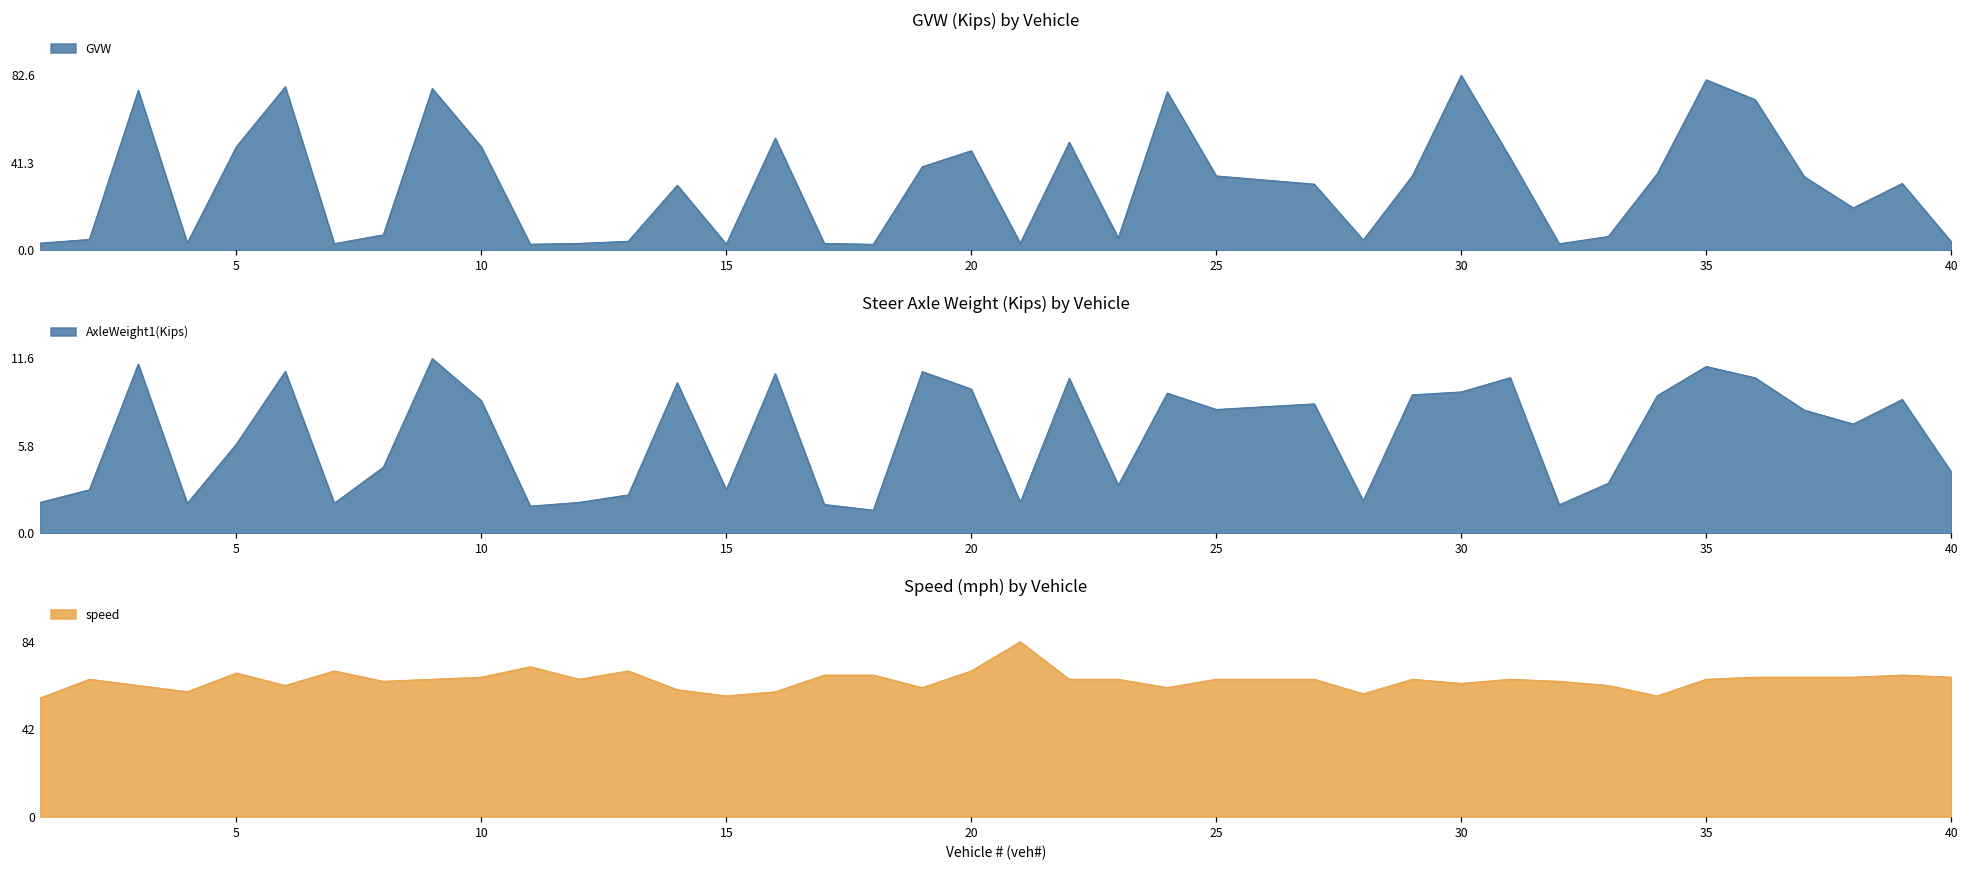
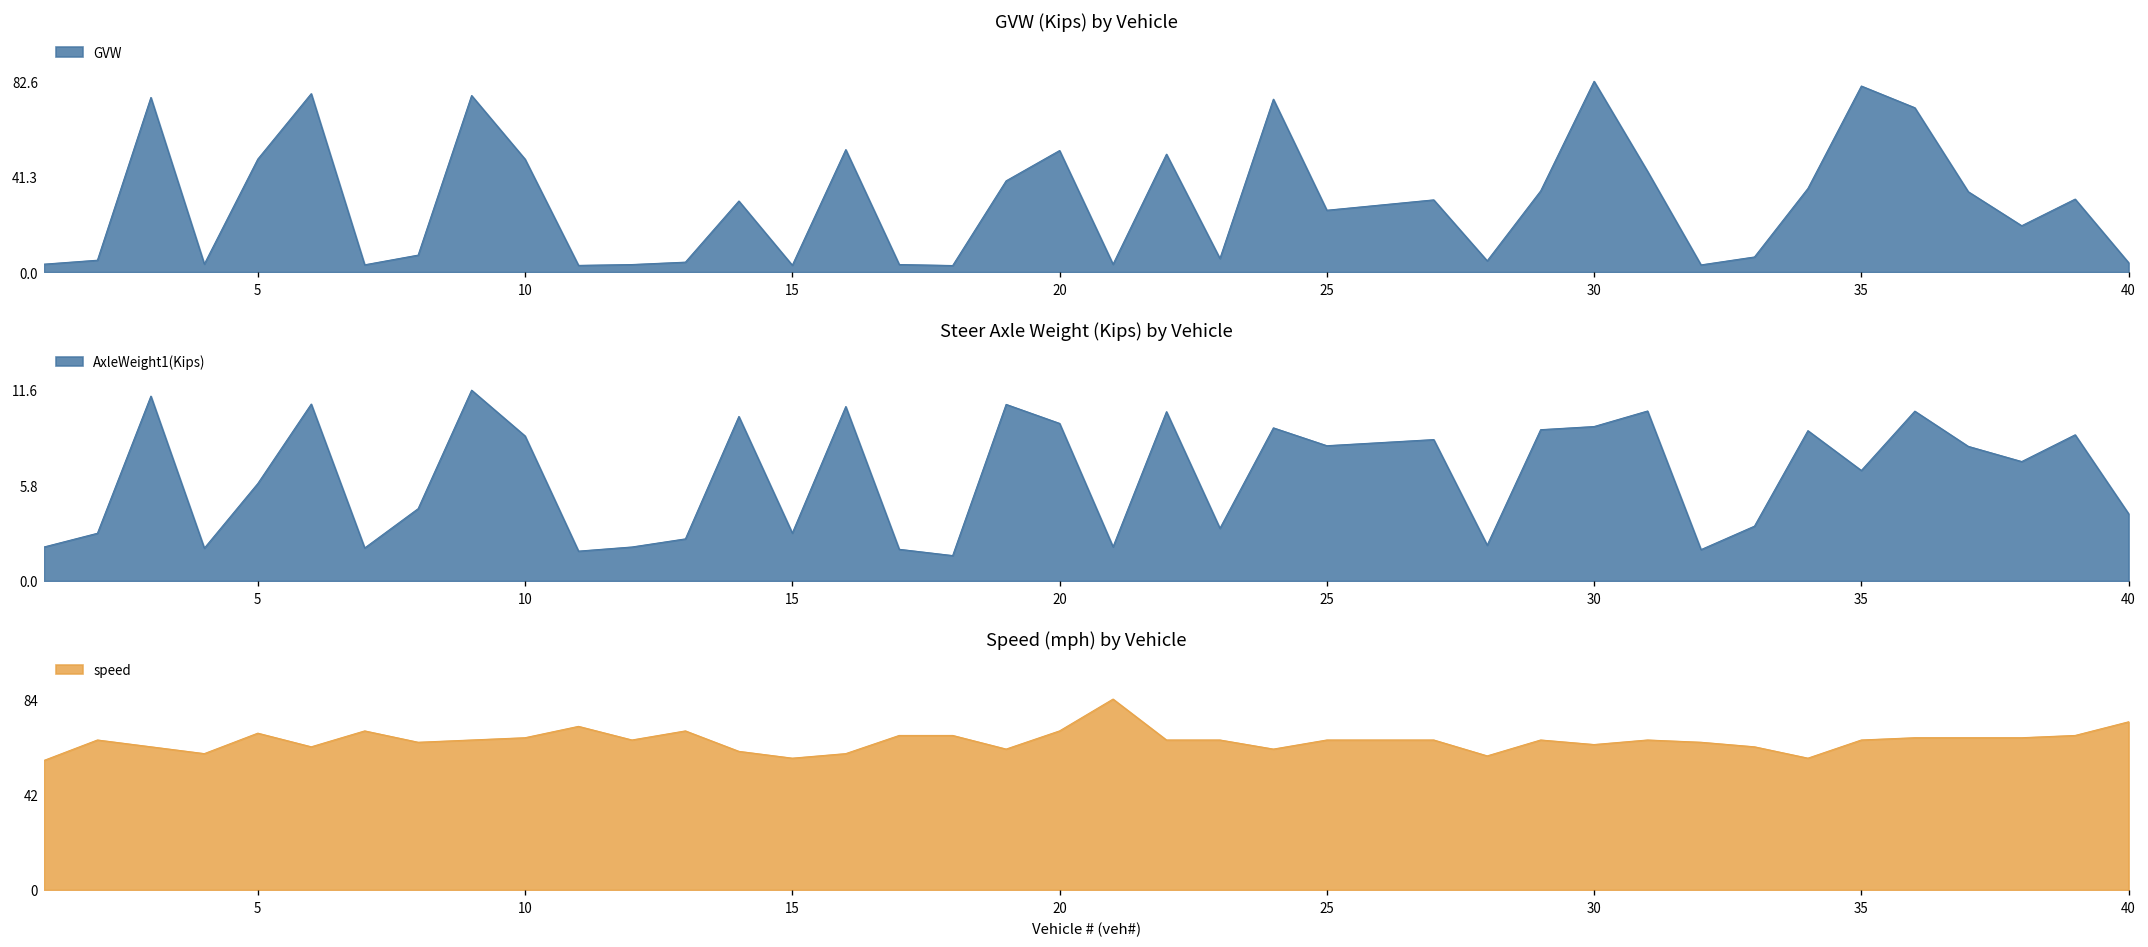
GVW (Kips) by Vehicle, 20: 47 -> 53
GVW (Kips) by Vehicle, 25: 35 -> 27
Steer Axle Weight (Kips) by Vehicle, 35: 11.0 -> 6.7
Speed (mph) by Vehicle, 40: 67 -> 74
